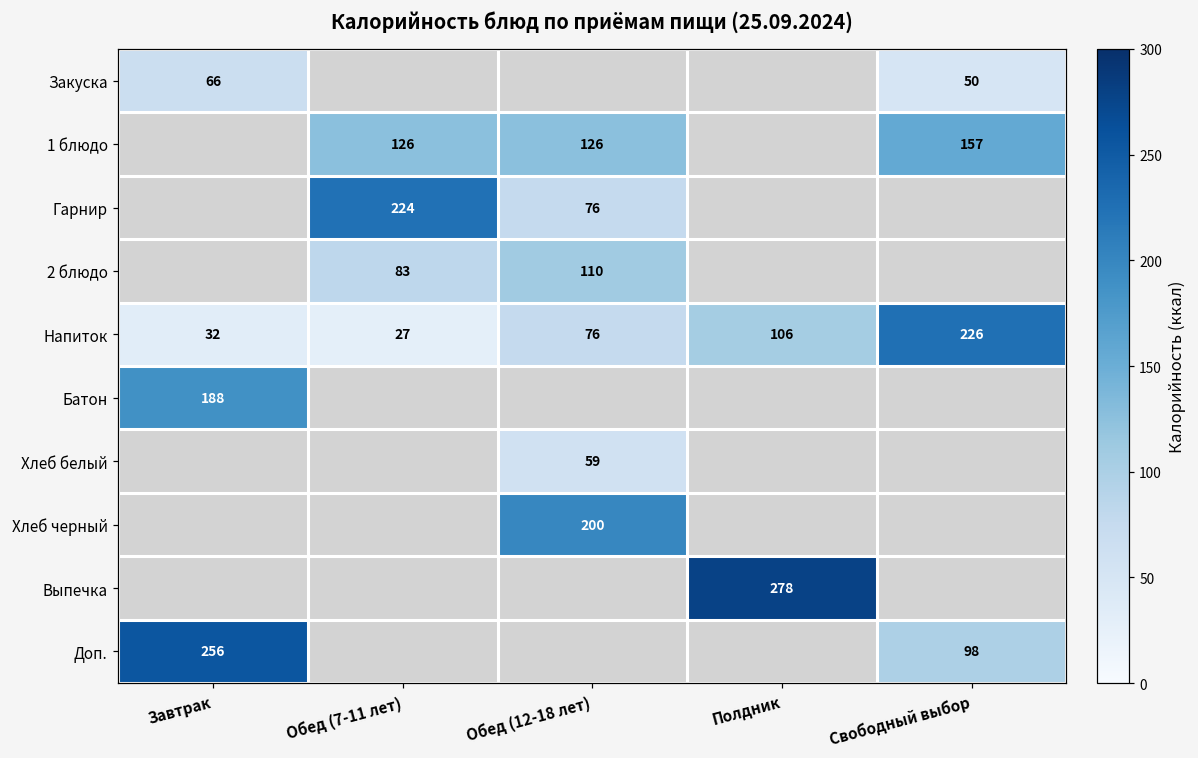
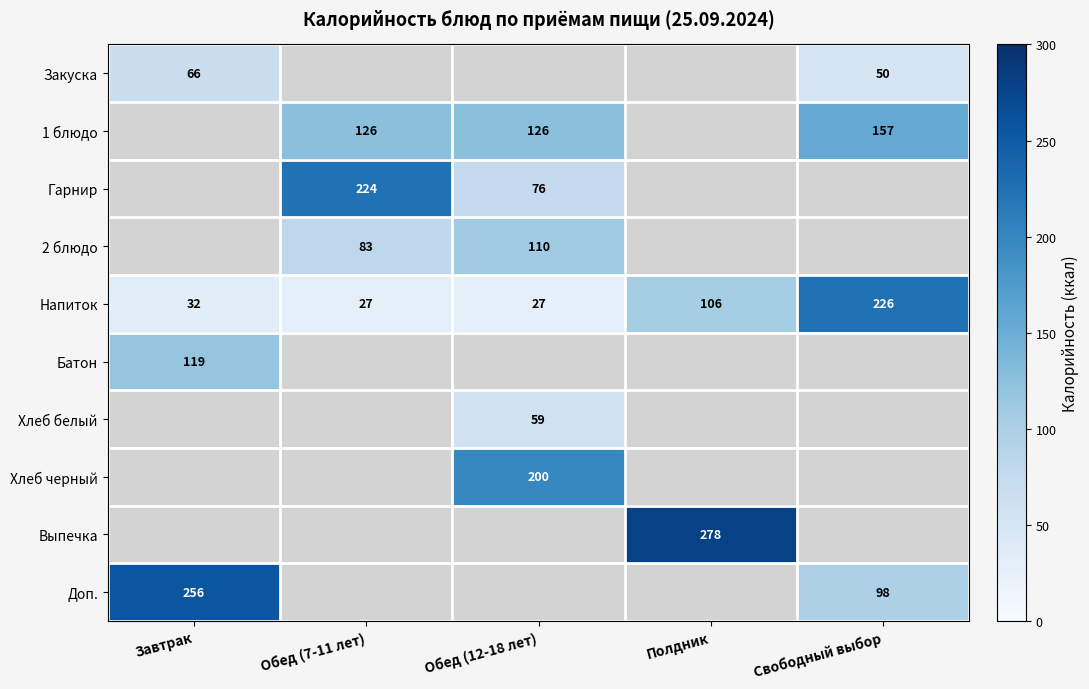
Напиток, Обед (12-18 лет): 76 -> 27
Батон, Завтрак: 188 -> 119
